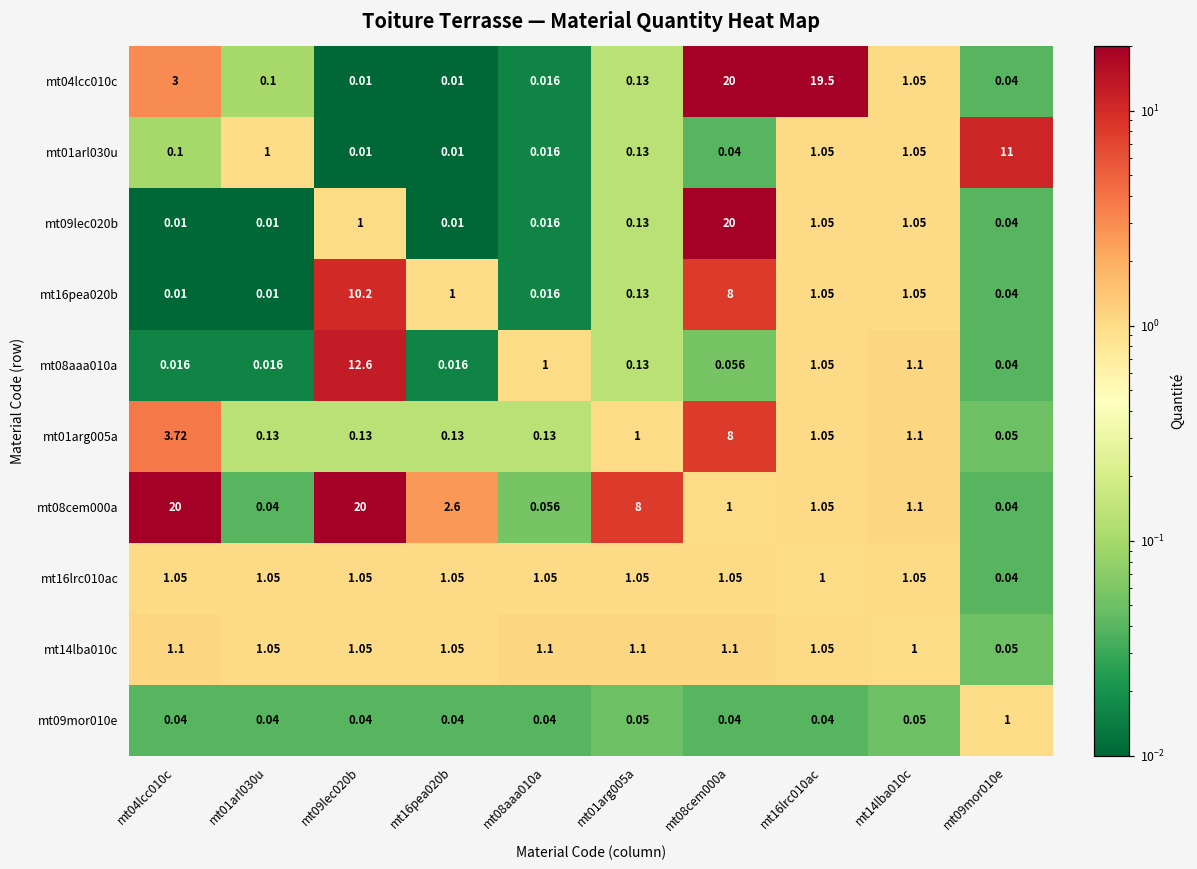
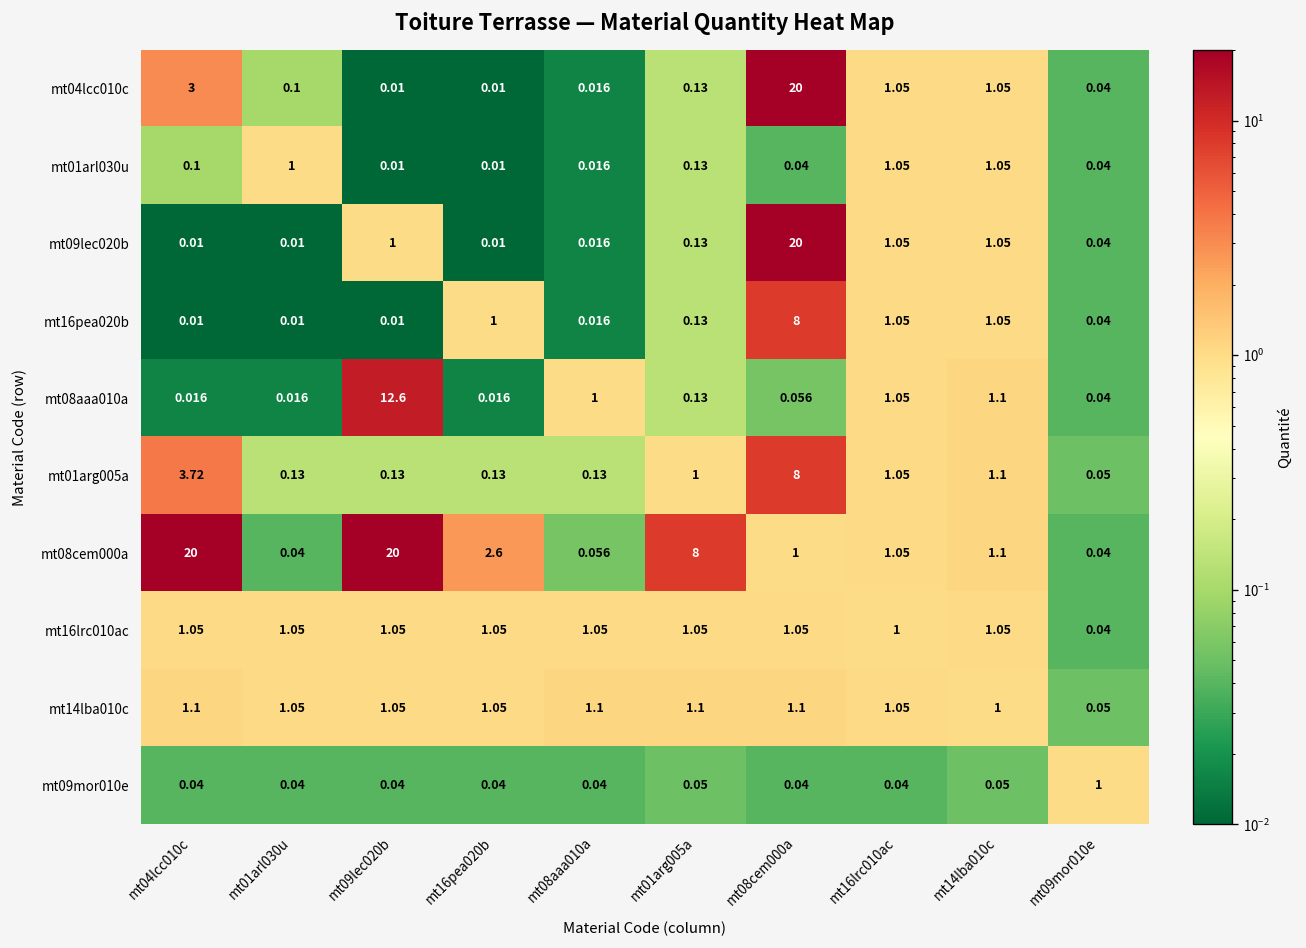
mt04lcc010c, mt16lrc010ac: 19.5 -> 1.05
mt01arl030u, mt09mor010e: 11 -> 0.04
mt16pea020b, mt09lec020b: 10.2 -> 0.01
